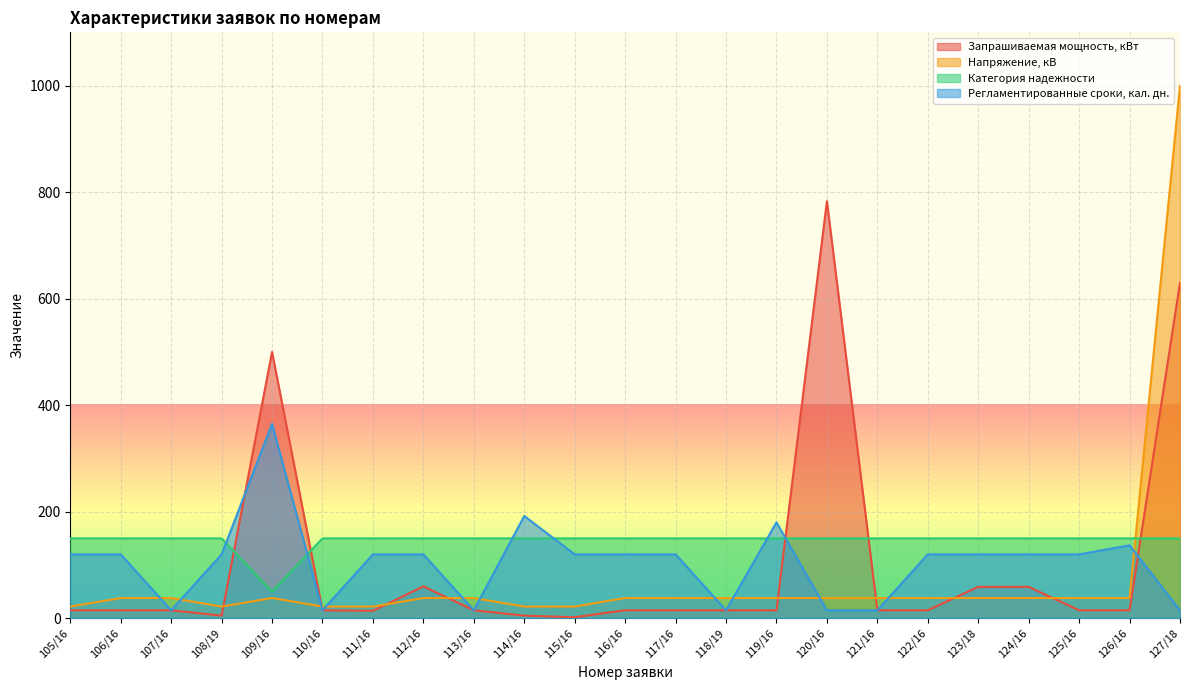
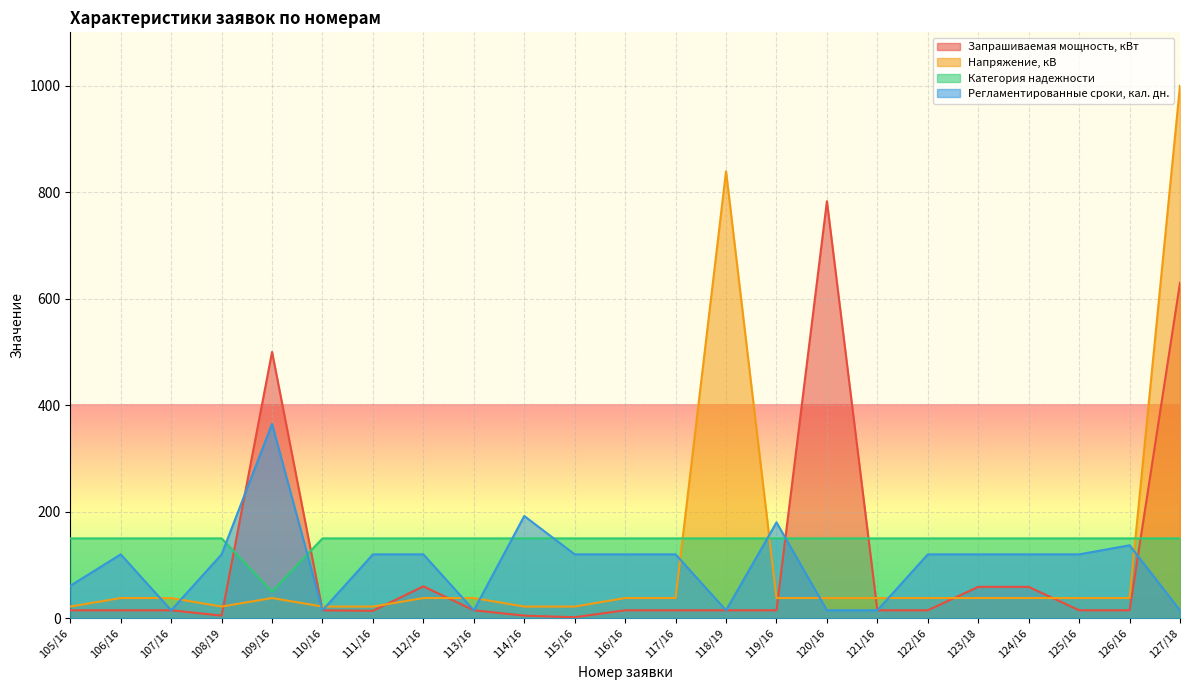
Регламентированные сроки, кал. дн., 105/16: 120 -> 60
Напряжение, кВ, 118/19: 40 -> 840
